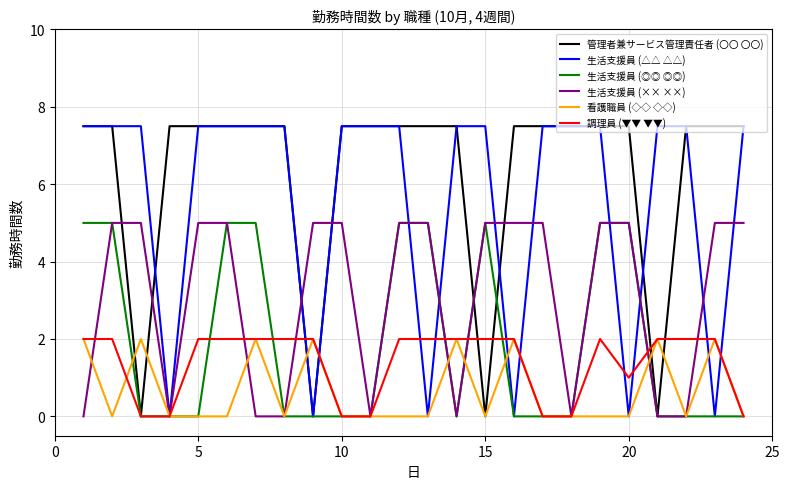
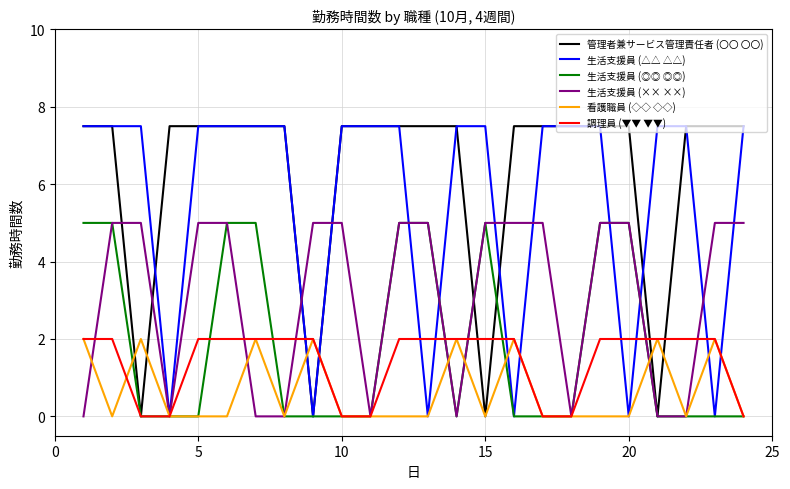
調理員 (▼▼ ▼▼), 20: 1 -> 2
